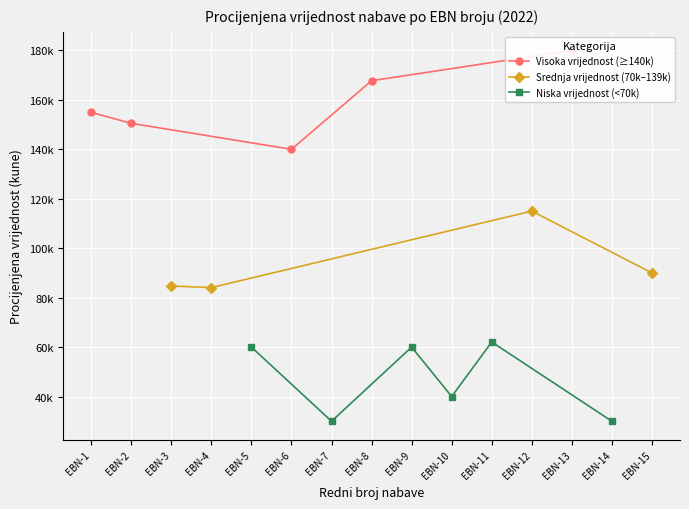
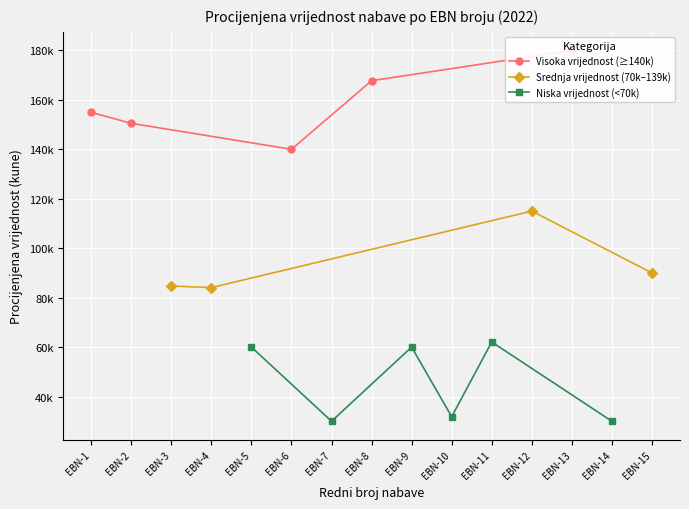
Niska vrijednost (<70k), EBN-10: 40000 -> 32000
